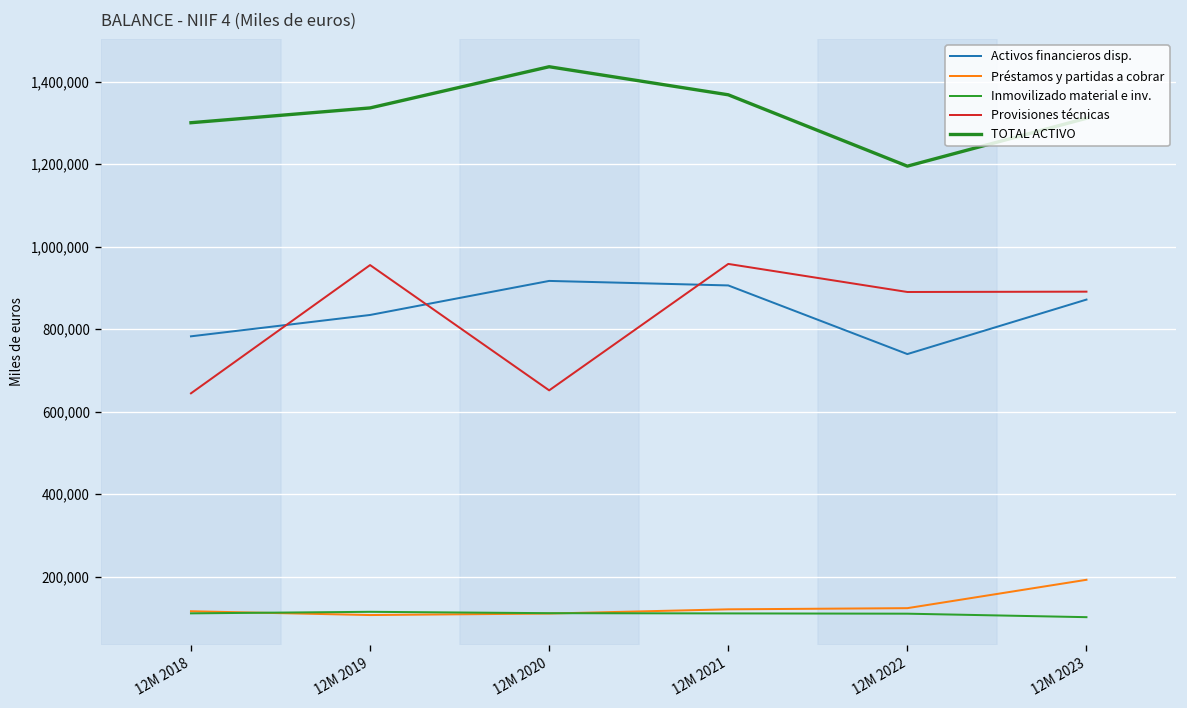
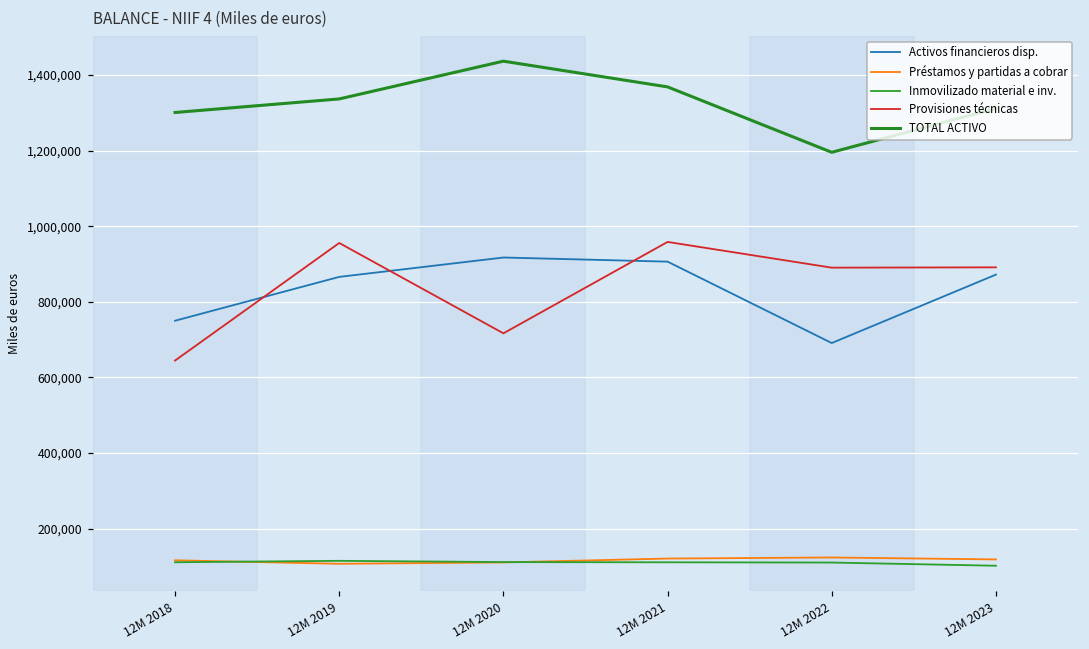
Activos financieros disp., 12M 2018: 780,000 -> 750,000
Activos financieros disp., 12M 2019: 830,000 -> 870,000
Provisiones técnicas, 12M 2020: 650,000 -> 720,000
Activos financieros disp., 12M 2022: 740,000 -> 690,000
Préstamos y partidas a cobrar, 12M 2023: 190,000 -> 120,000
